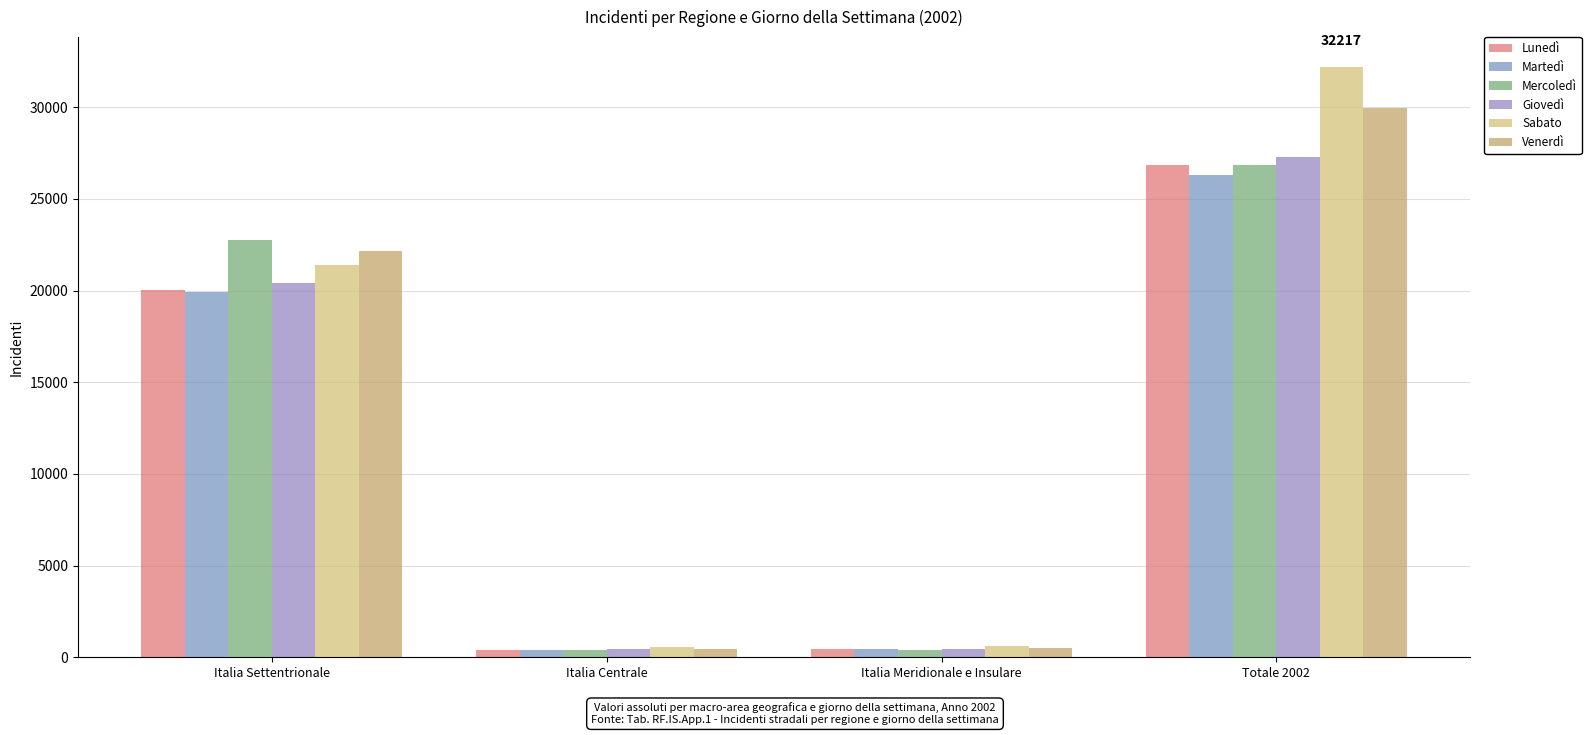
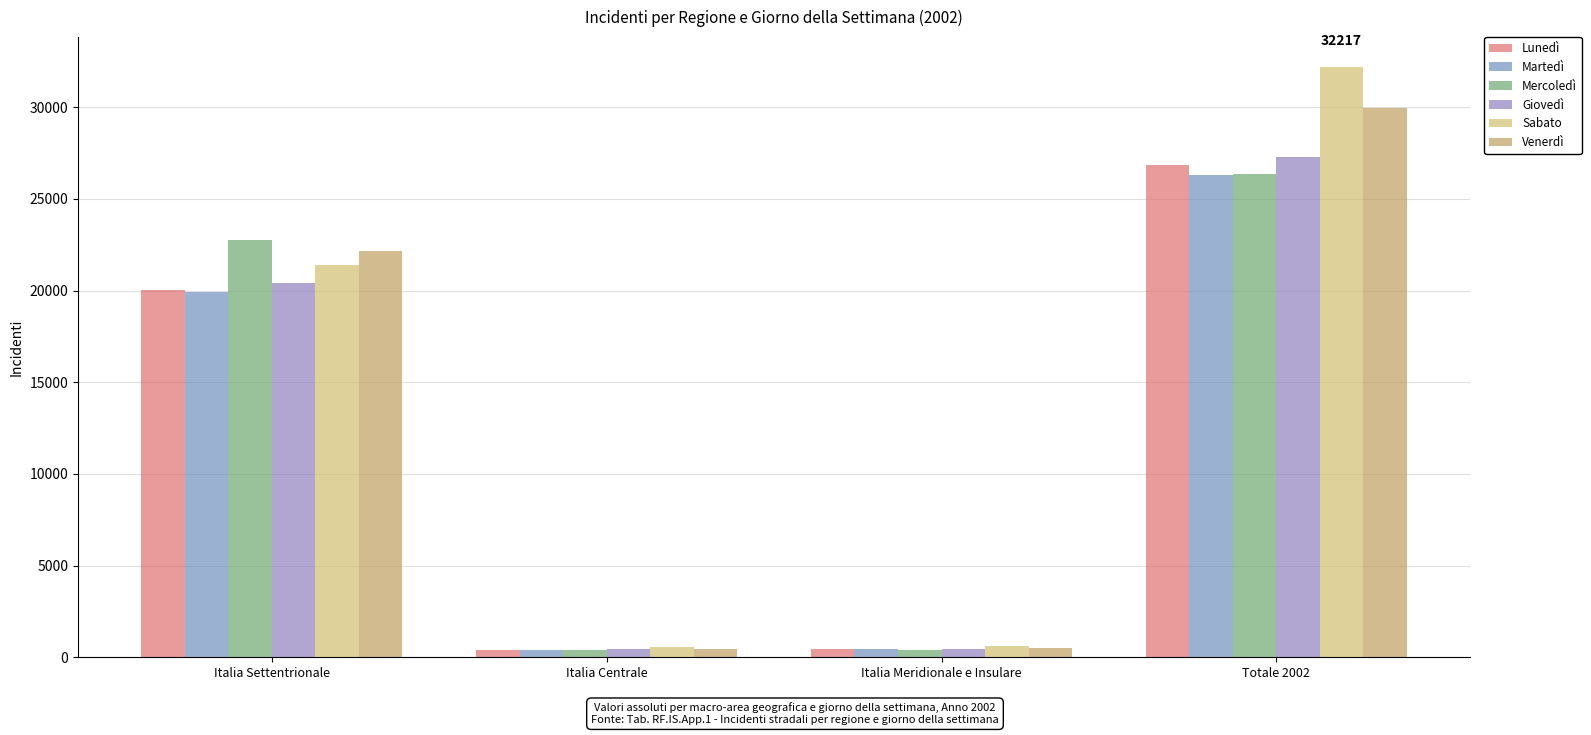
Mercoledì, Totale 2002: 26800 -> 26400
